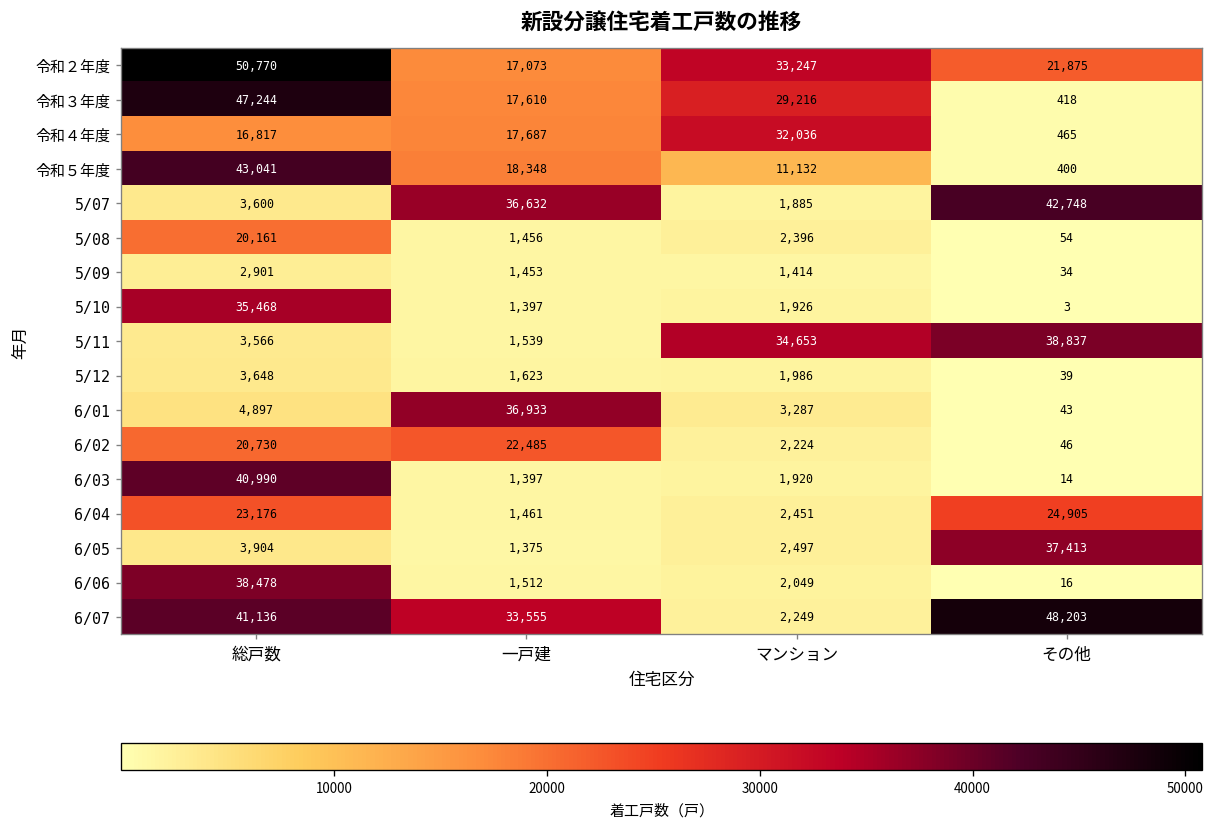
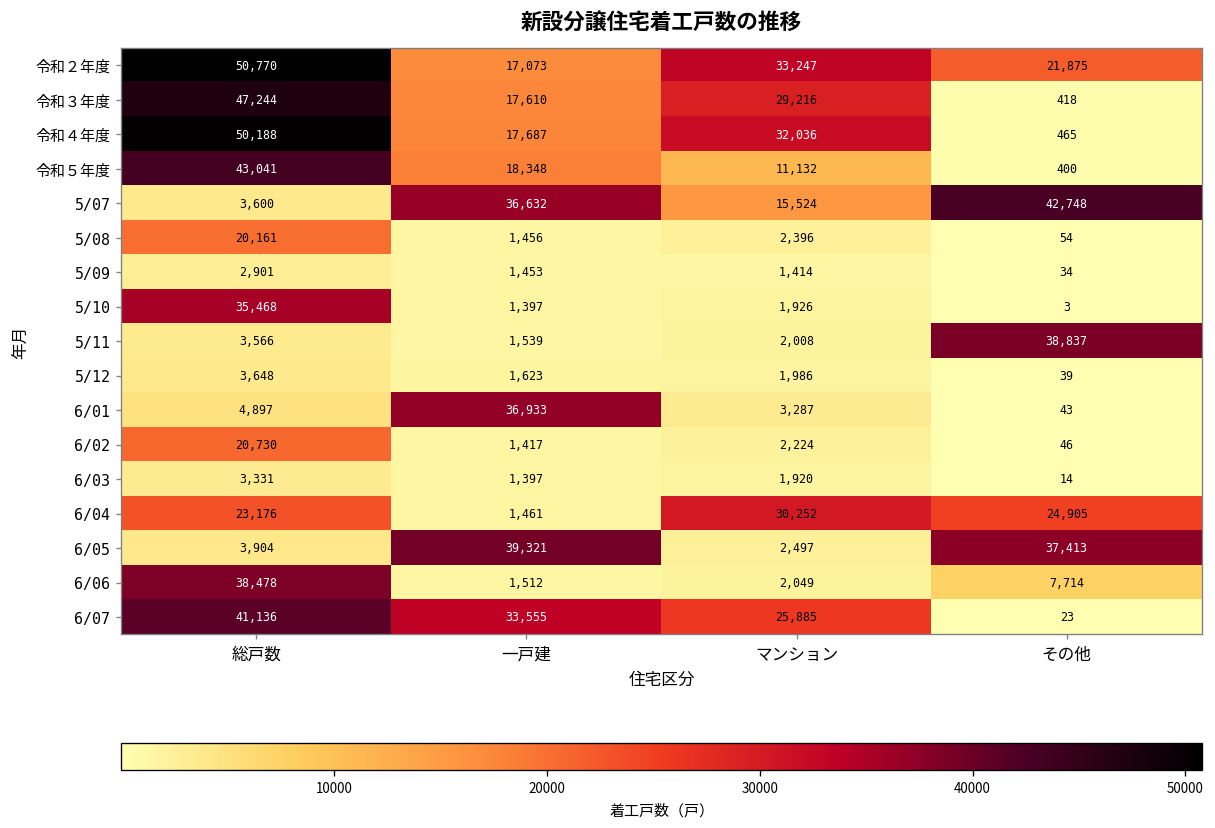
令和４年度, 総戸数: 16,817 -> 50,188
5/07, マンション: 1,885 -> 15,524
5/11, マンション: 34,653 -> 2,008
6/02, 一戸建: 22,485 -> 1,417
6/03, 総戸数: 40,990 -> 3,331
6/04, マンション: 2,451 -> 30,252
6/05, 一戸建: 1,375 -> 39,321
6/06, その他: 16 -> 7,714
6/07, マンション: 2,249 -> 25,885
6/07, その他: 48,203 -> 23
